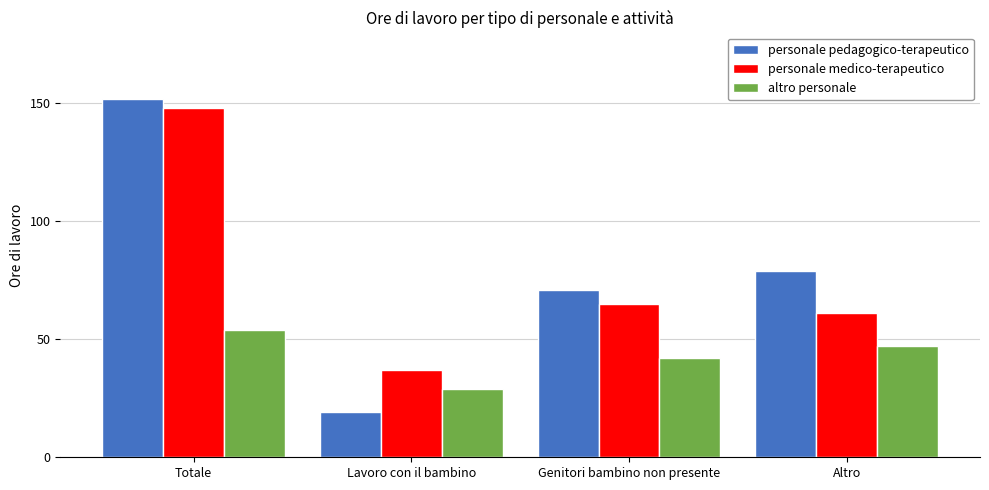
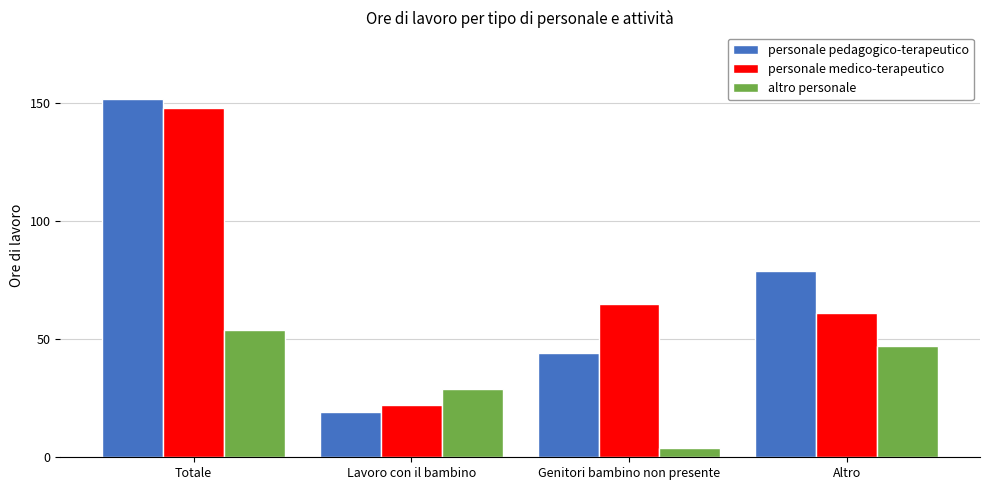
personale medico-terapeutico, Lavoro con il bambino: 37 -> 22
personale pedagogico-terapeutico, Genitori bambino non presente: 71 -> 44
altro personale, Genitori bambino non presente: 42 -> 4
